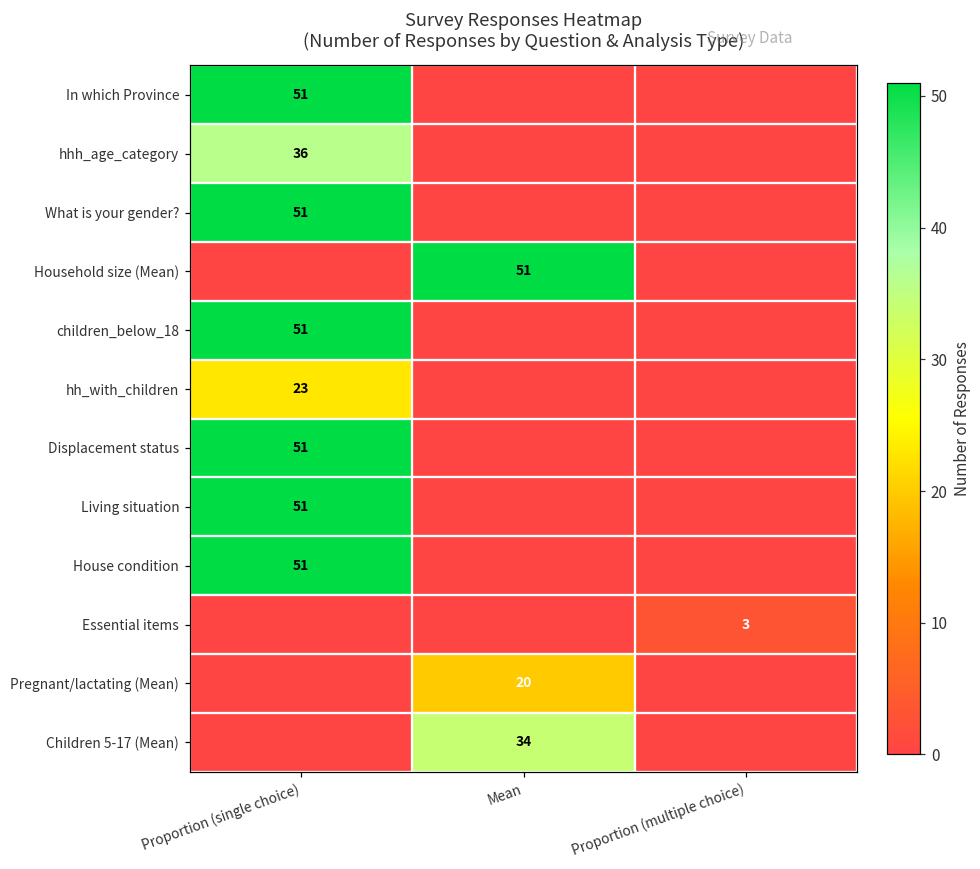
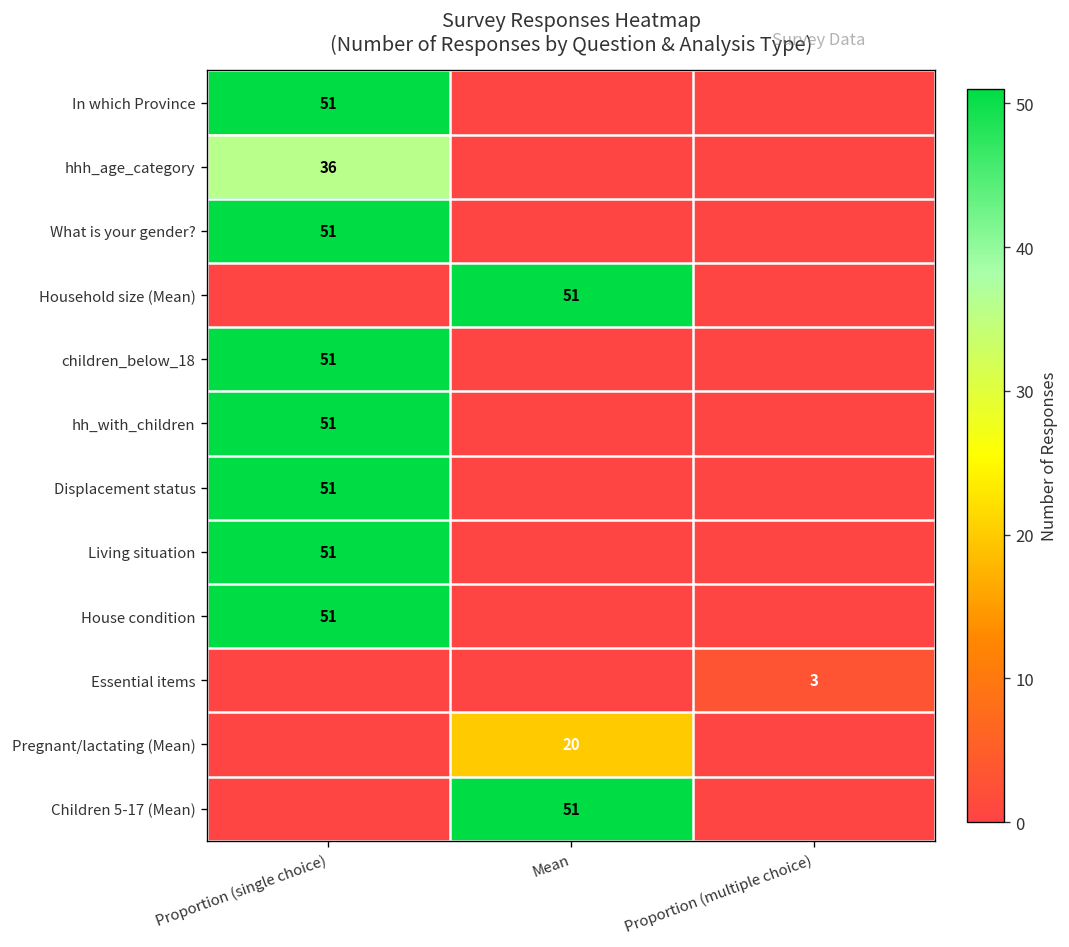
hh_with_children, Proportion (single choice): 23 -> 51
Children 5-17 (Mean), Mean: 34 -> 51
